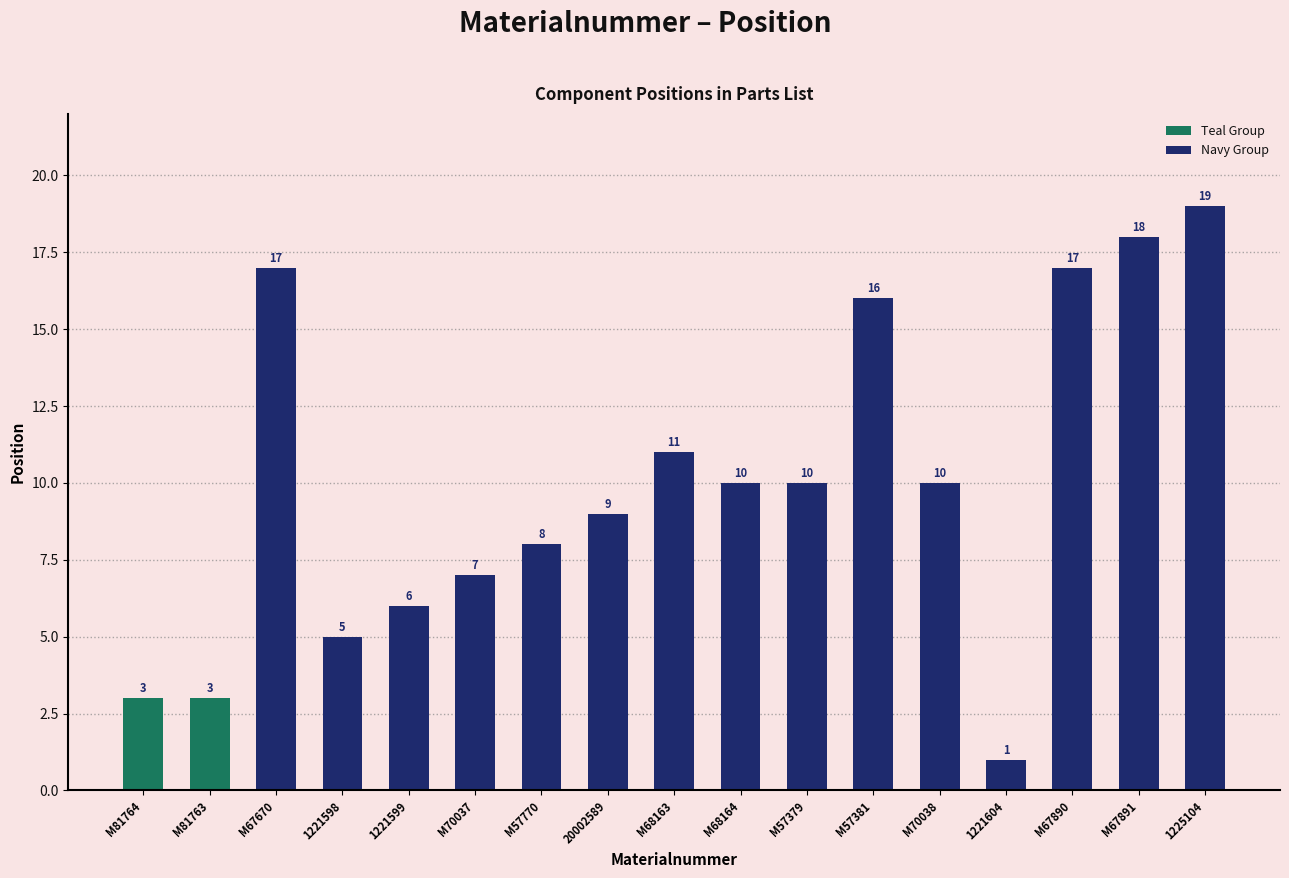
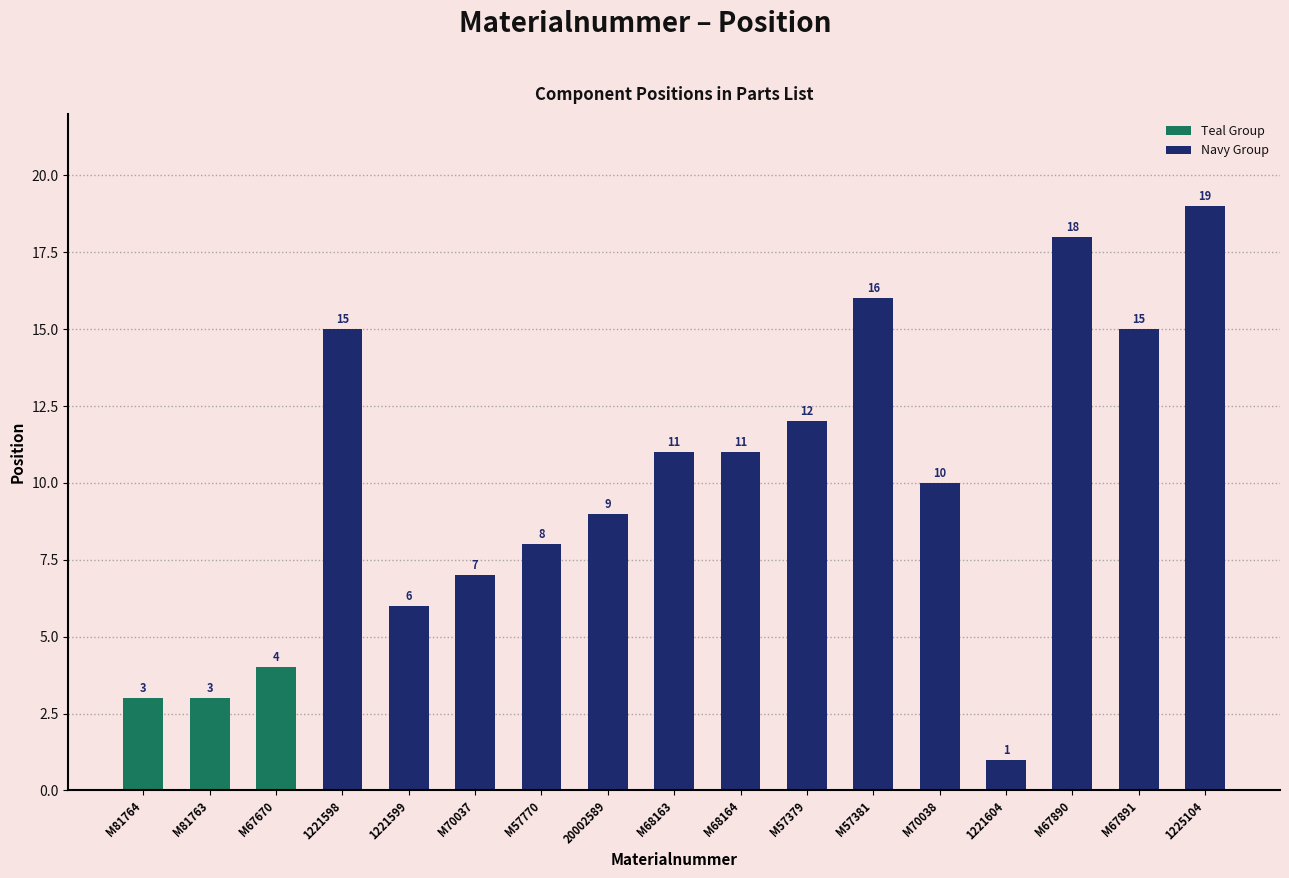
M67670: 17 -> 4
1221598: 5 -> 15
M68164: 10 -> 11
M57379: 10 -> 12
M67890: 17 -> 18
M67891: 18 -> 15
